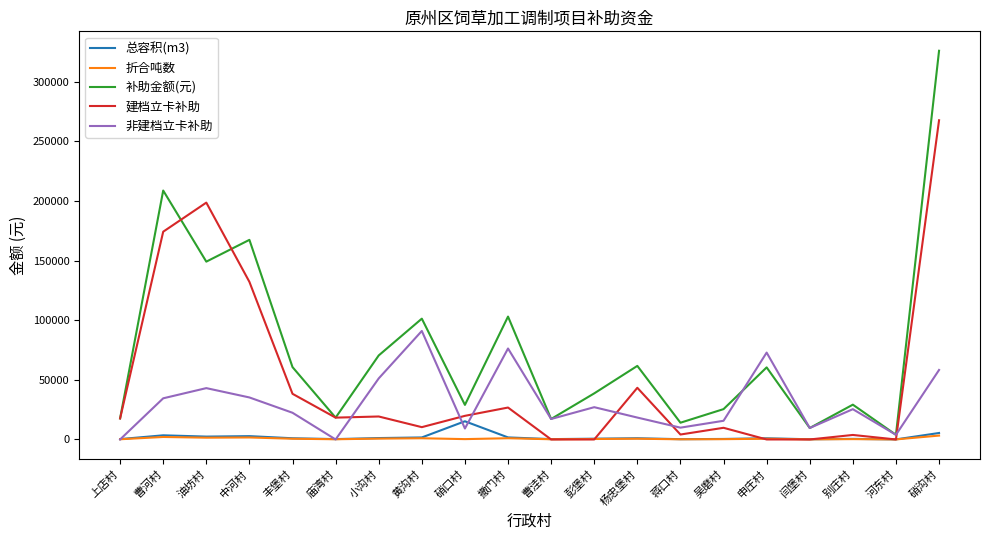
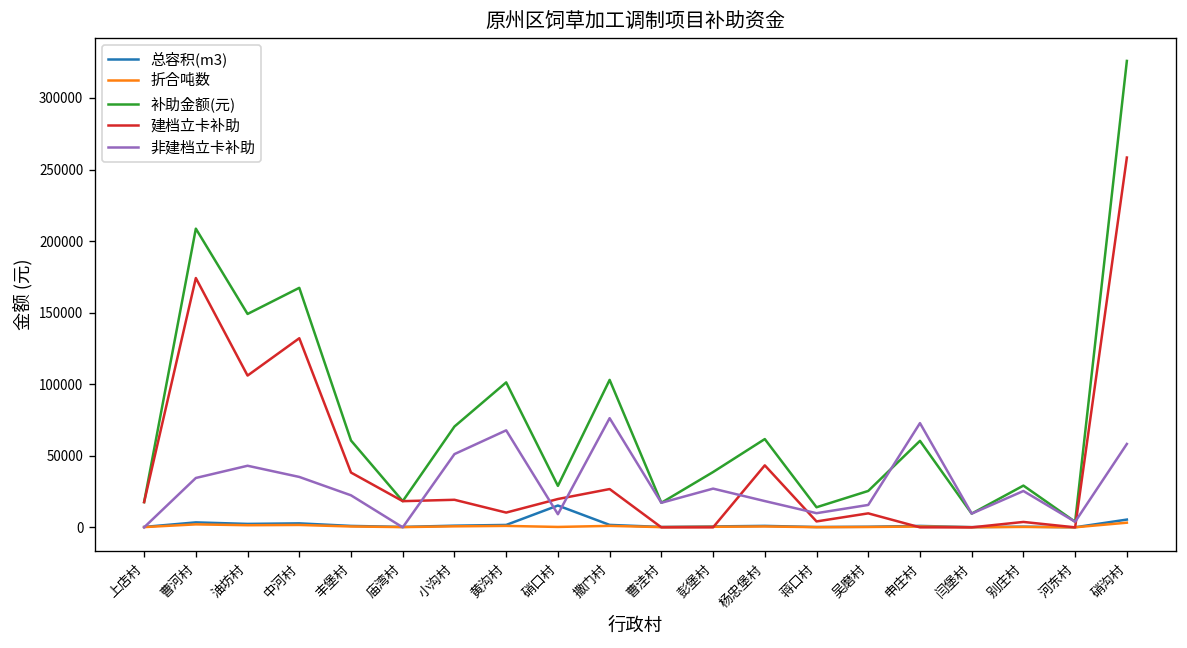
建档立卡补助, 油坊村: 199000 -> 106000
非建档立卡补助, 黄沟村: 91000 -> 68000
建档立卡补助, 硝沟村: 268000 -> 258000
